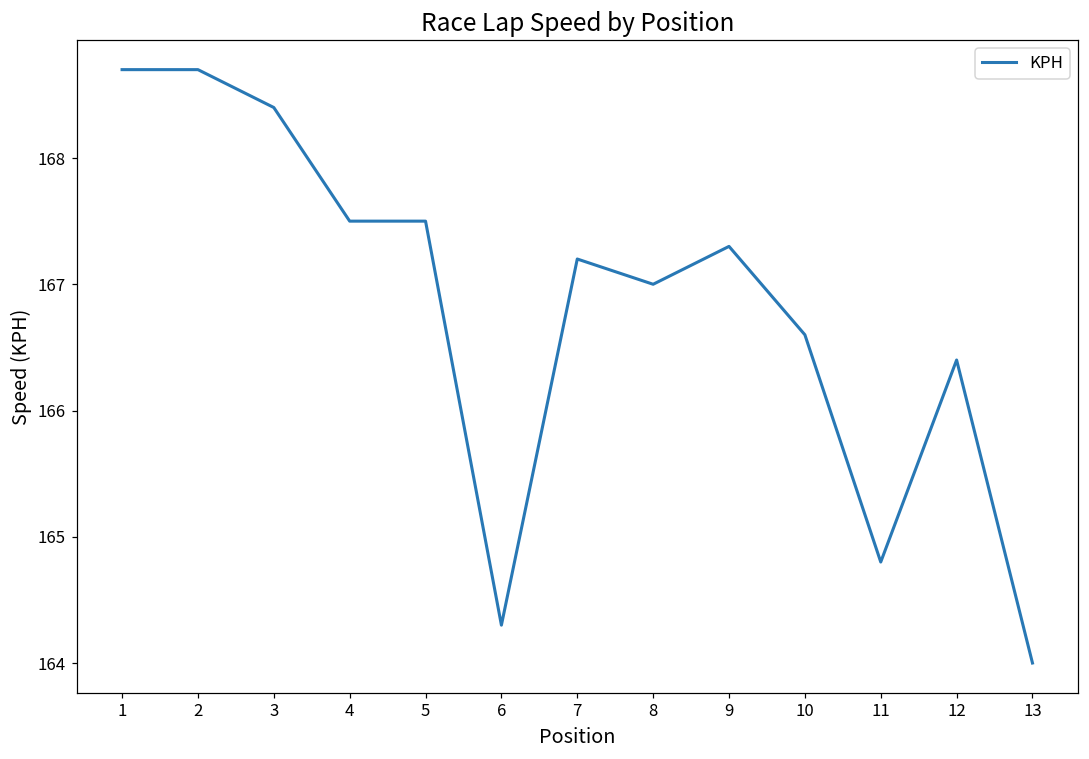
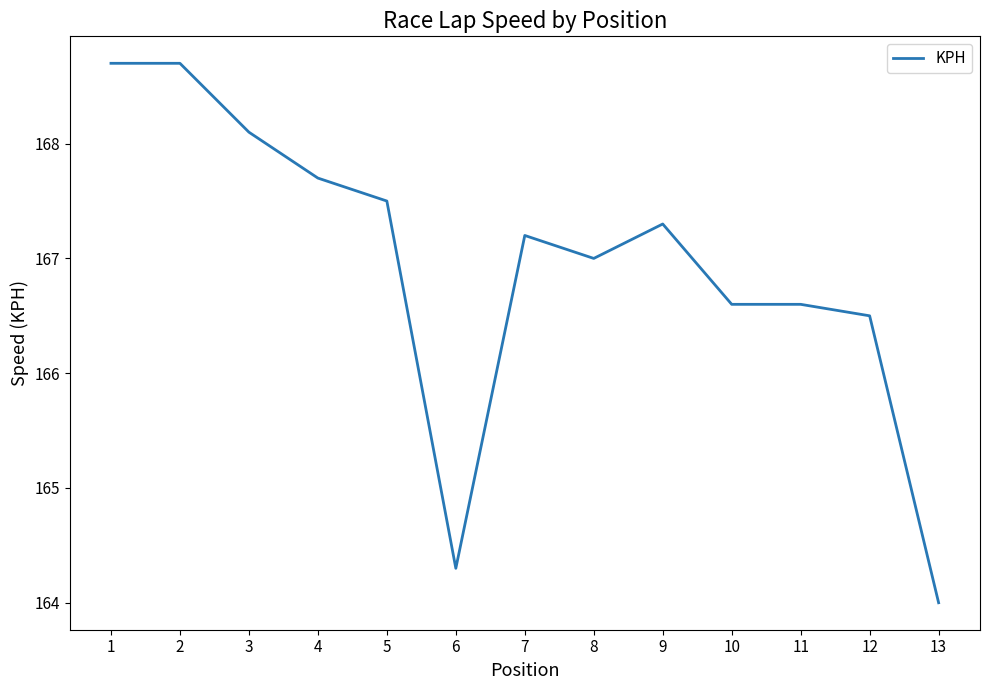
3: 168.4 -> 168.1
4: 167.5 -> 167.7
11: 164.8 -> 166.6
12: 166.4 -> 166.5
